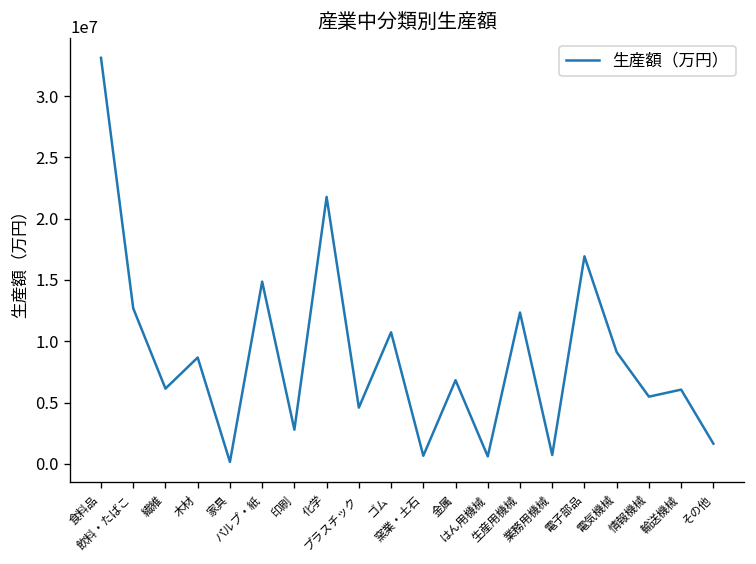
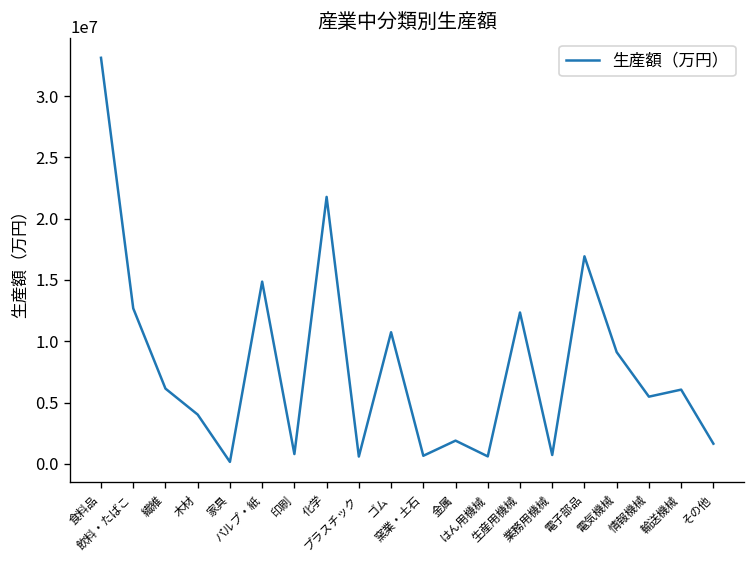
木材: 8700000 -> 4000000
印刷: 2800000 -> 800000
プラスチック: 4600000 -> 600000
金属: 6800000 -> 1900000
